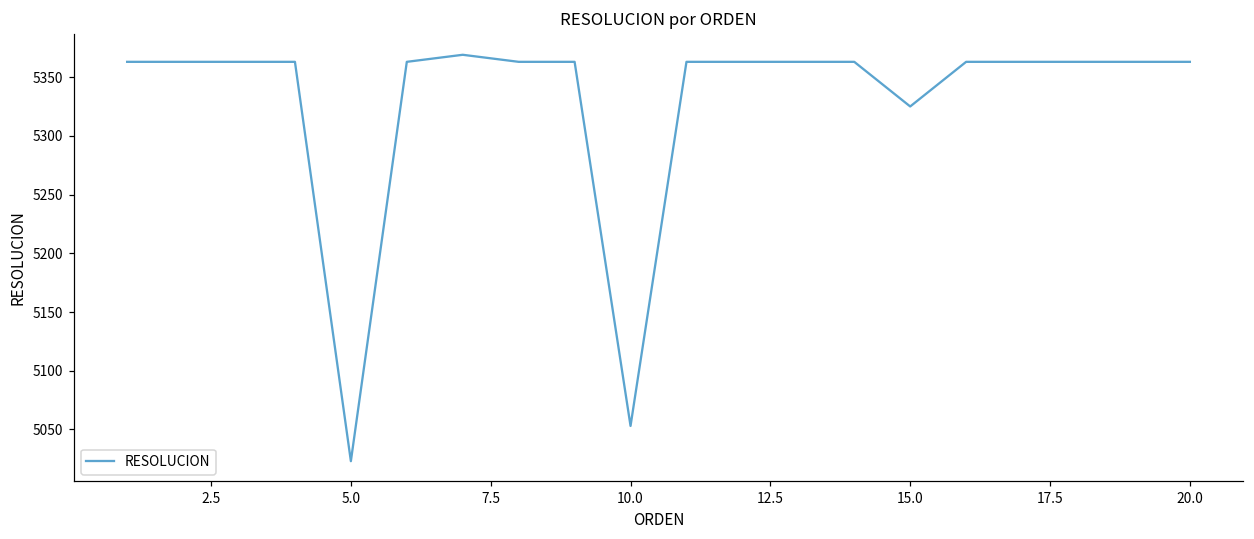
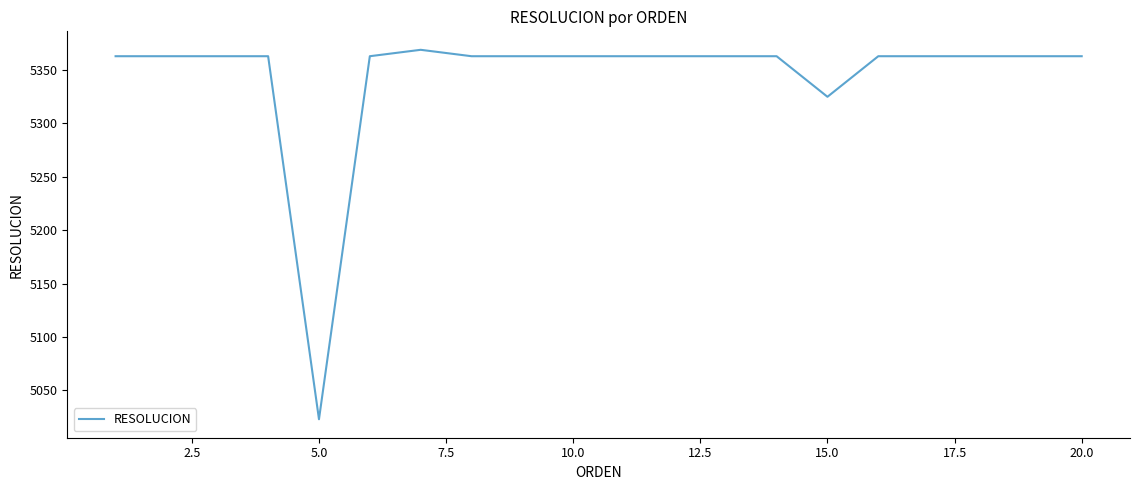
10.0: 5053 -> 5363
